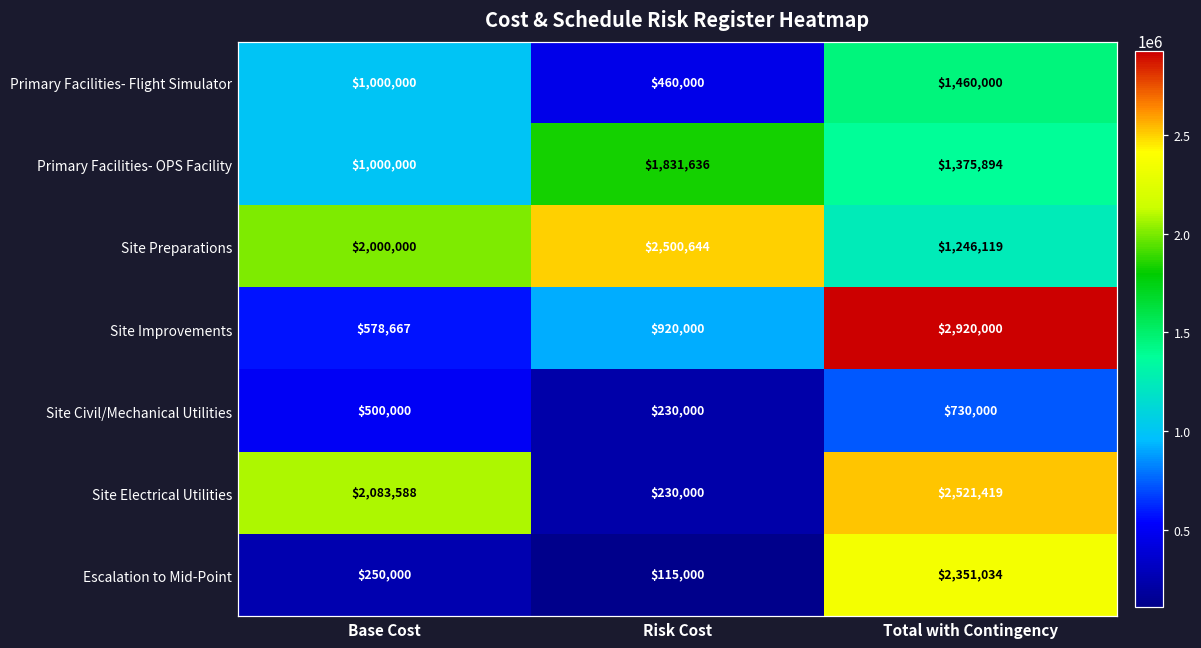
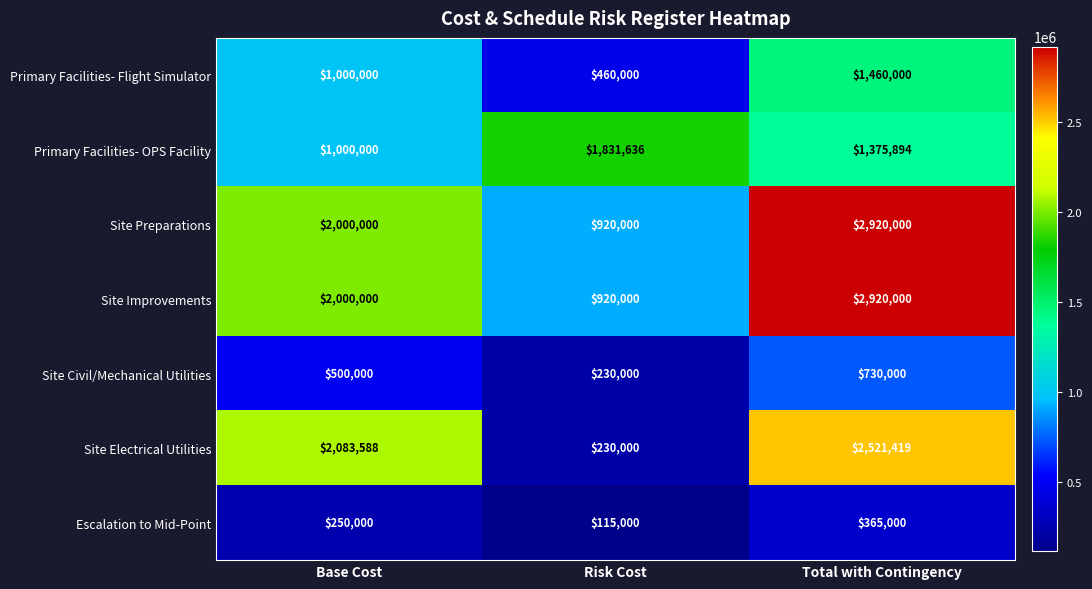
Site Preparations, Risk Cost: $2,500,644 -> $920,000
Site Preparations, Total with Contingency: $1,246,119 -> $2,920,000
Site Improvements, Base Cost: $578,667 -> $2,000,000
Escalation to Mid-Point, Total with Contingency: $2,351,034 -> $365,000
